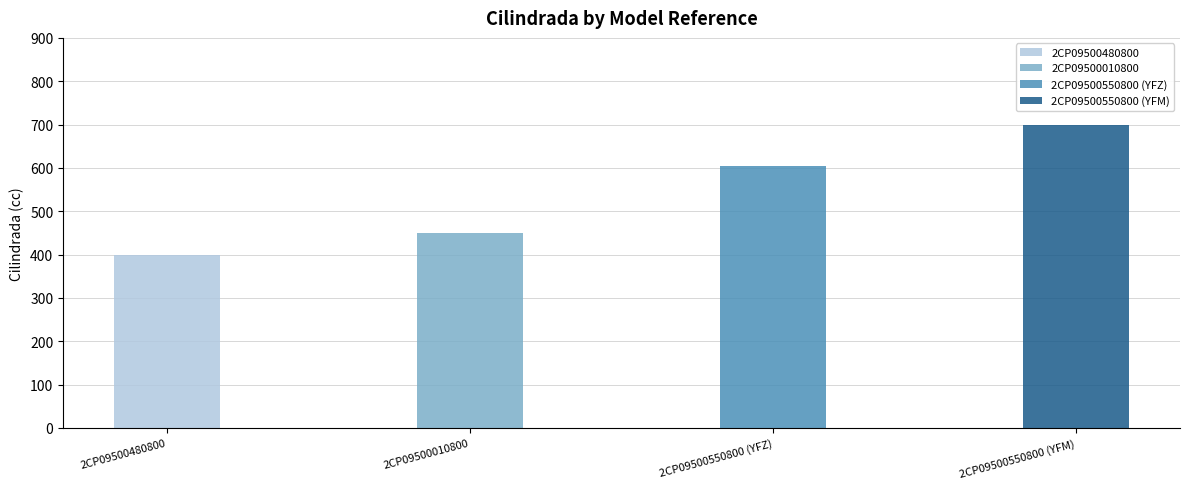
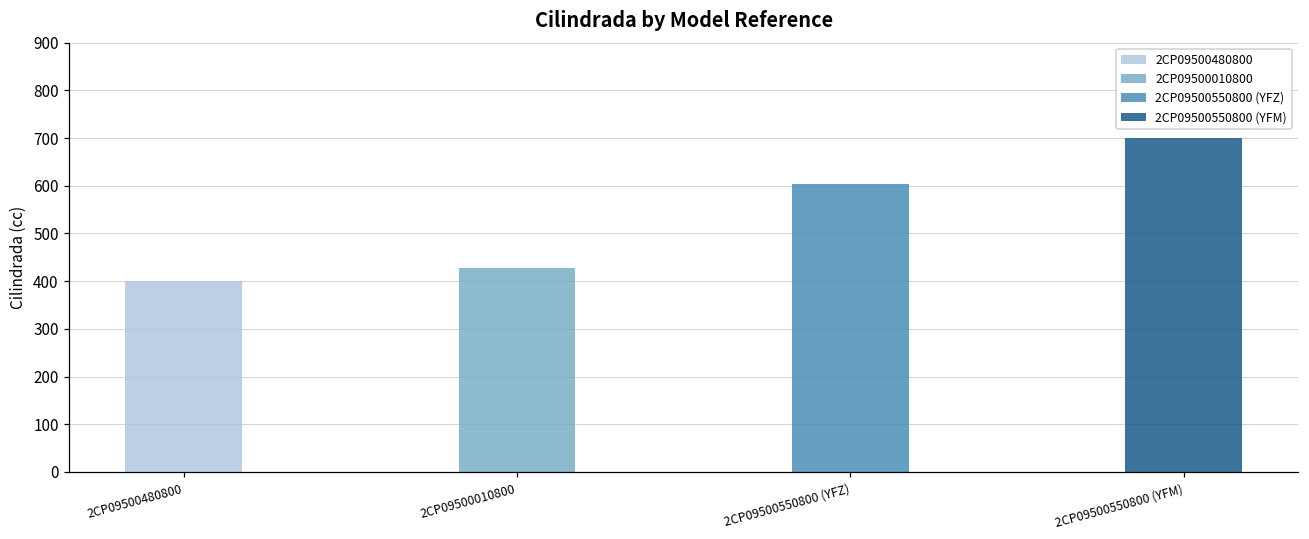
2CP09500010800: 450 -> 430
